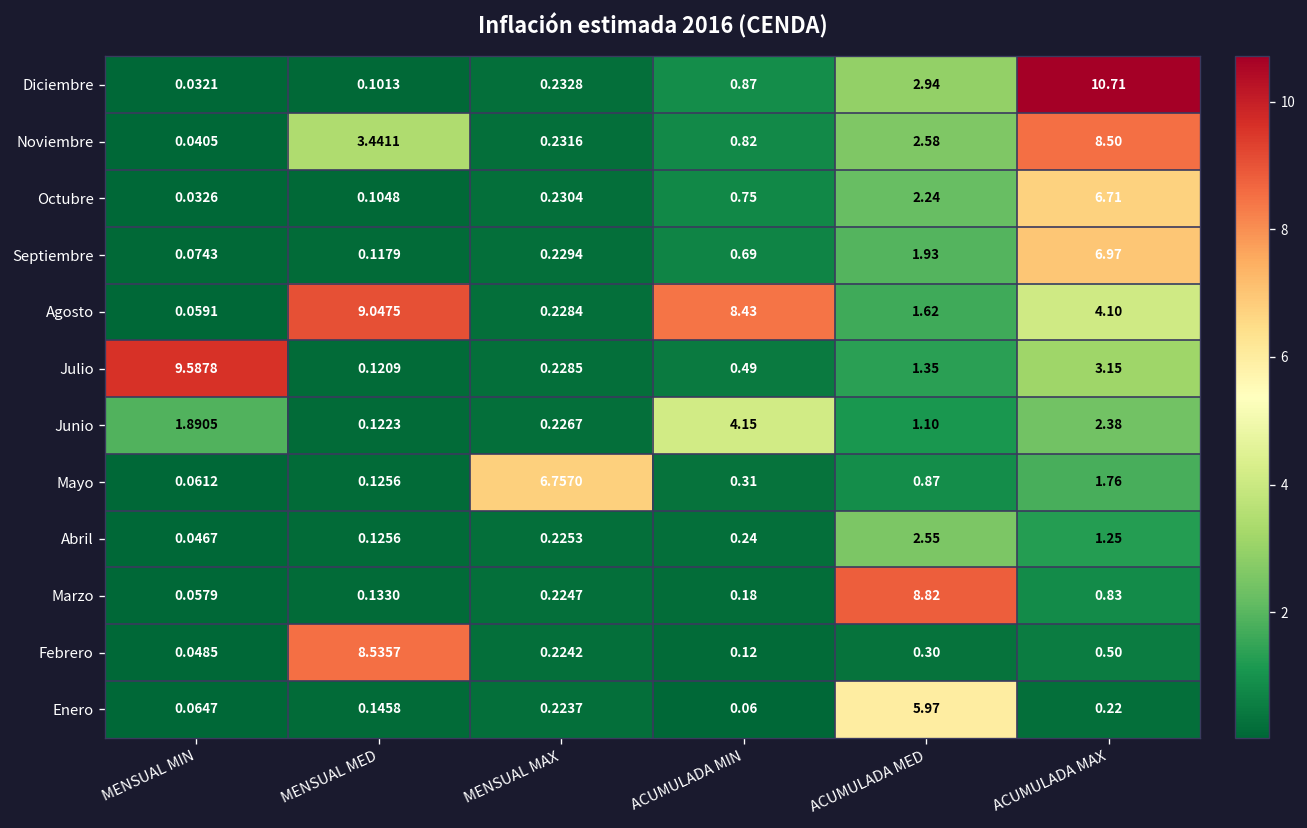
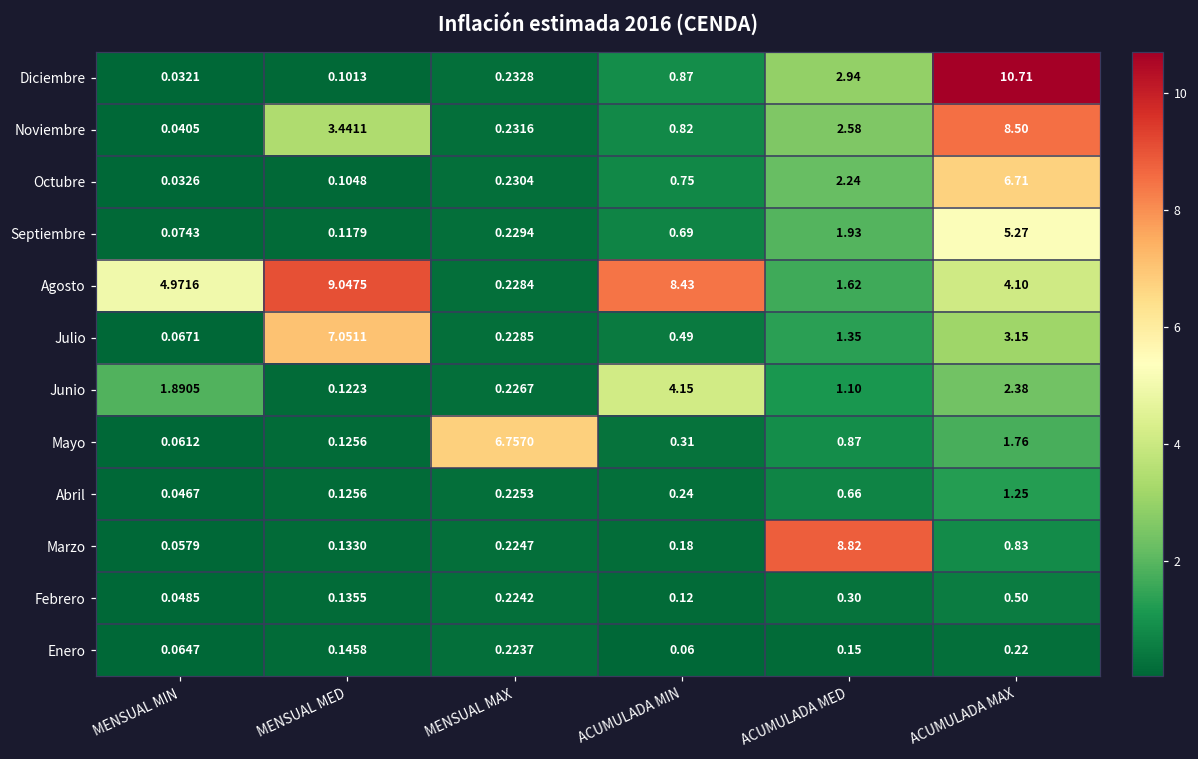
Septiembre, ACUMULADA MAX: 6.97 -> 5.27
Agosto, MENSUAL MIN: 0.0591 -> 4.9716
Julio, MENSUAL MIN: 9.5878 -> 0.0671
Julio, MENSUAL MED: 0.1209 -> 7.0511
Abril, ACUMULADA MED: 2.55 -> 0.66
Febrero, MENSUAL MED: 8.5357 -> 0.1355
Enero, ACUMULADA MED: 5.97 -> 0.15
